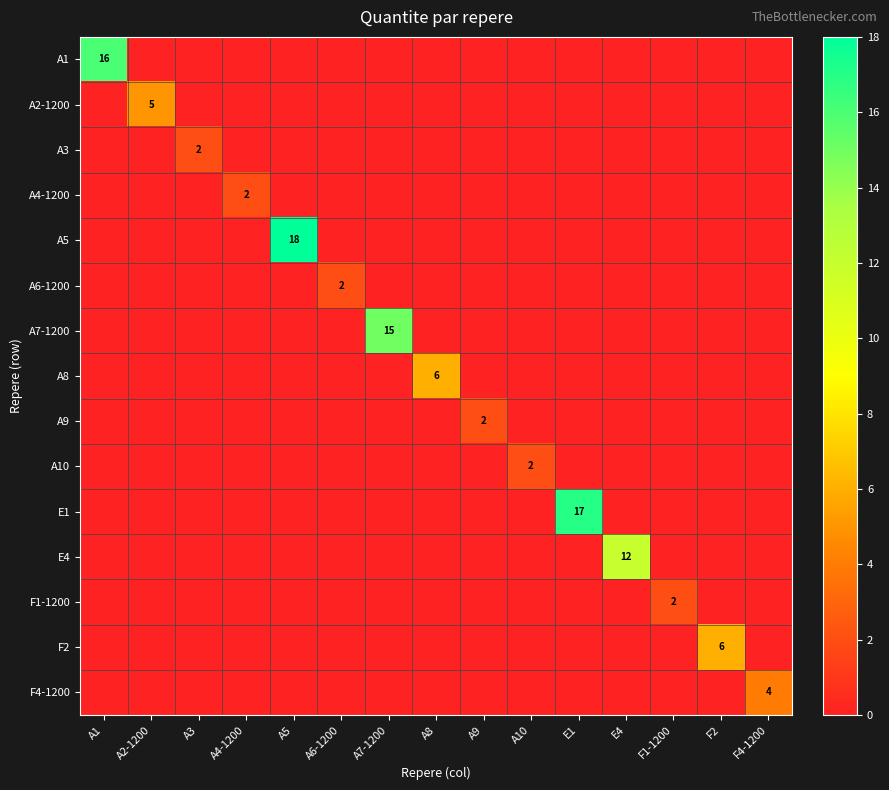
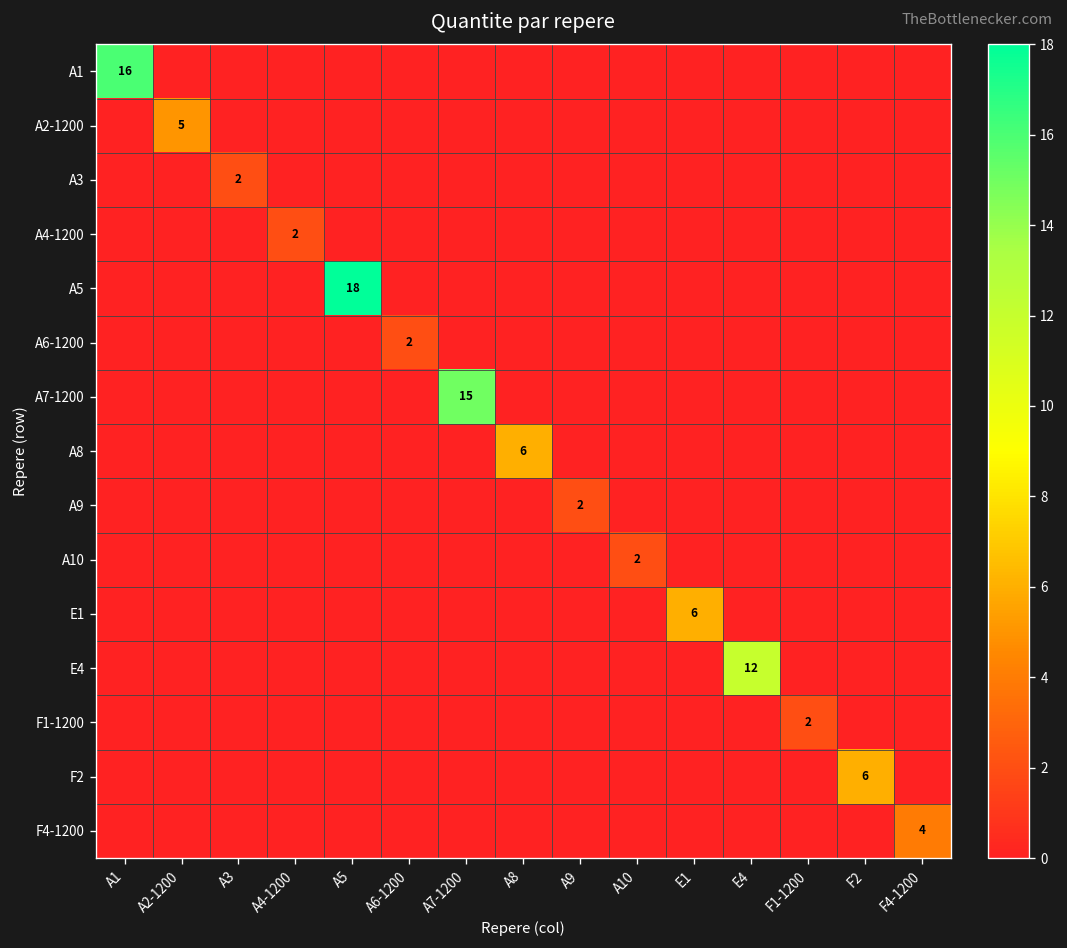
E1, E1: 17 -> 6
